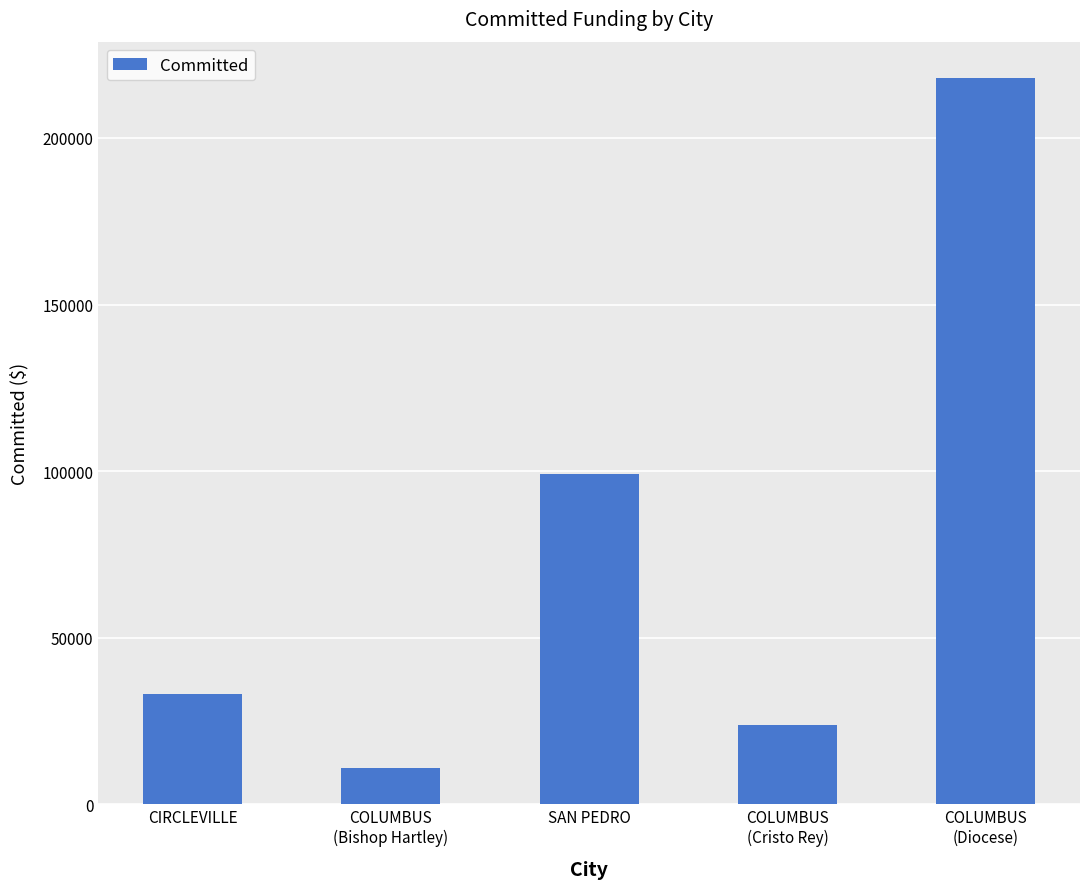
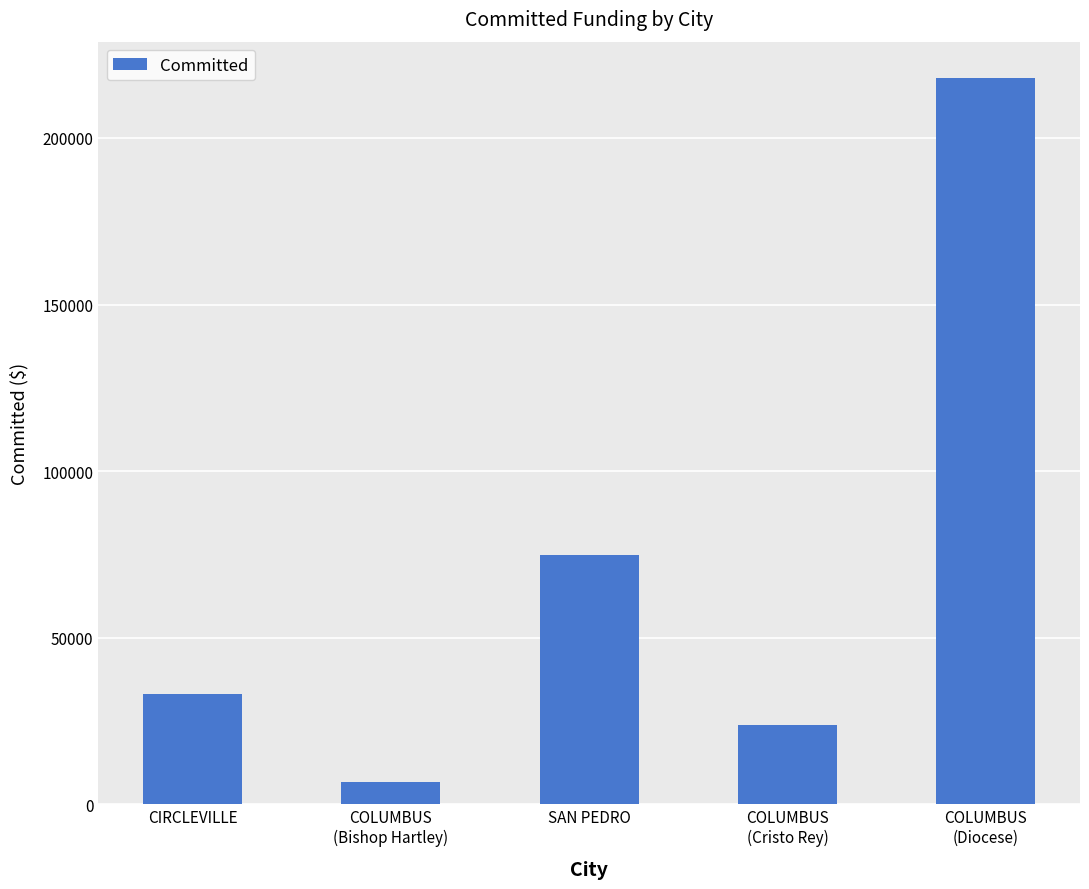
COLUMBUS (Bishop Hartley): 11000 -> 7000
SAN PEDRO: 99000 -> 75000
